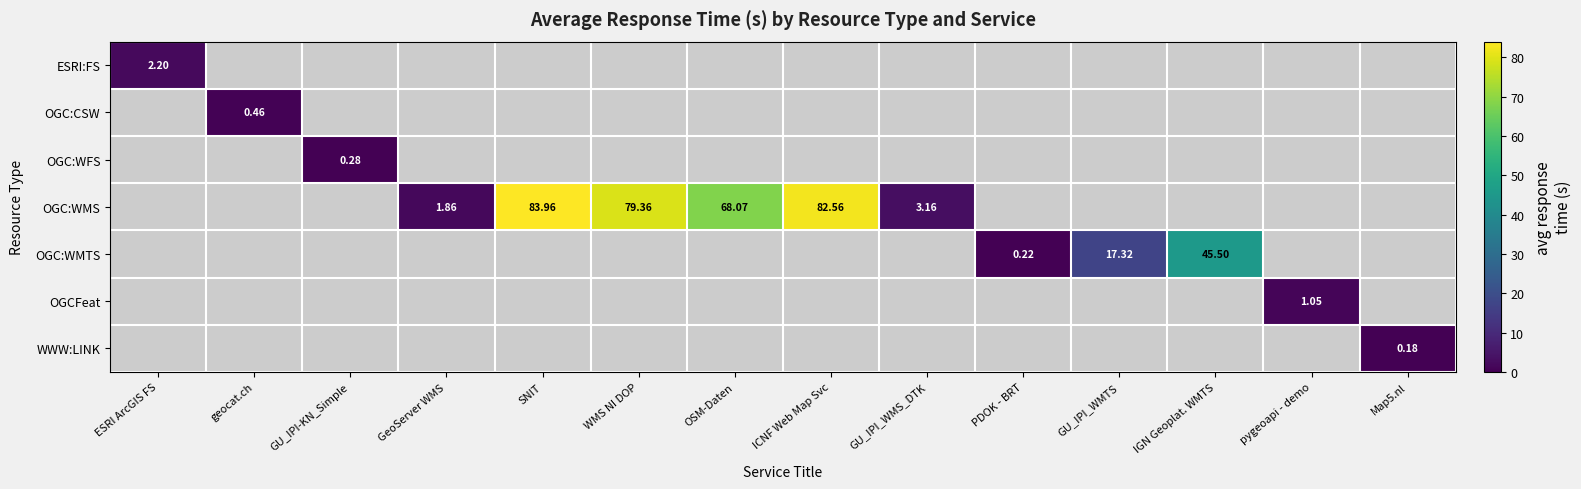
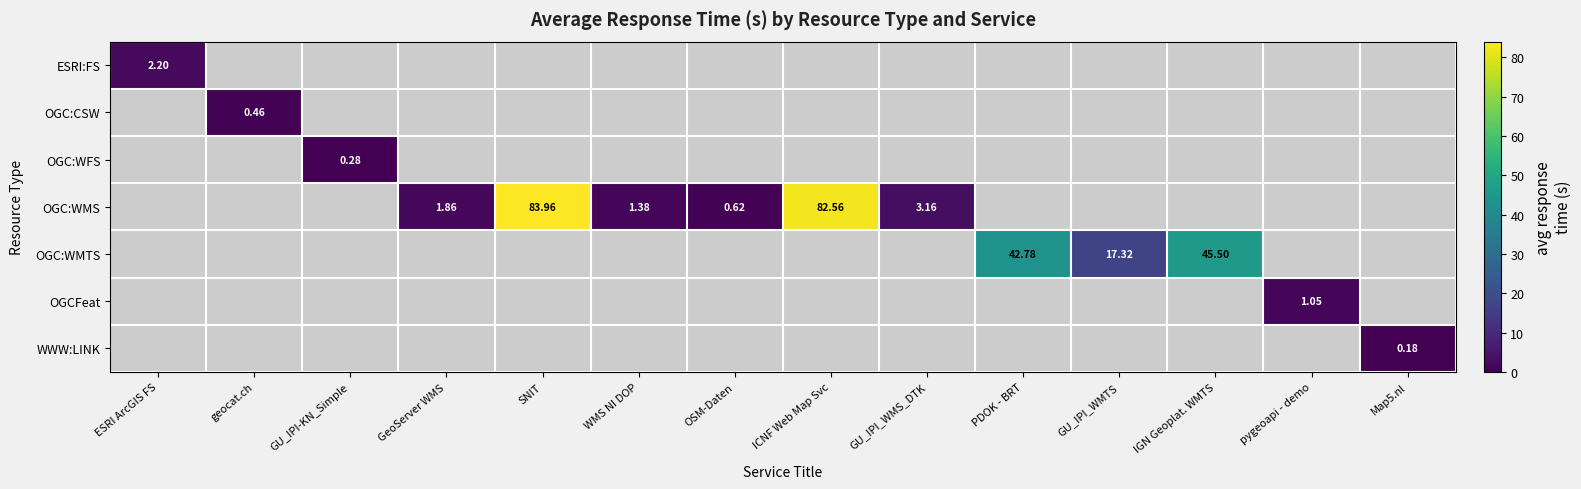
OGC:WMS, WMS NI DOP: 79.36 -> 1.38
OGC:WMS, OSM-Daten: 68.07 -> 0.62
OGC:WMTS, PDOK - BRT: 0.22 -> 42.78
